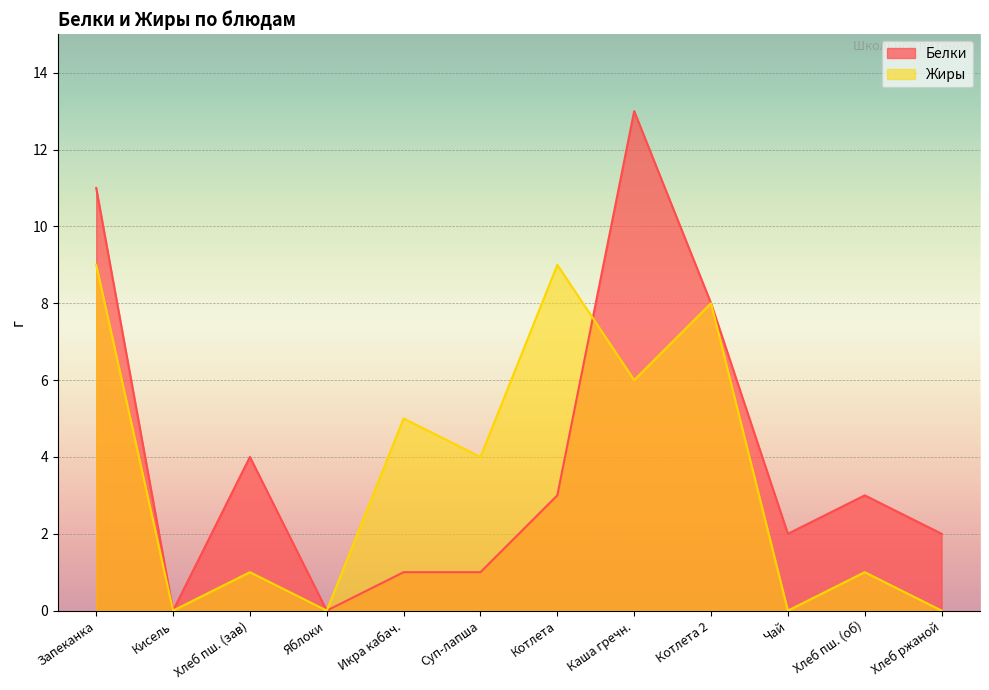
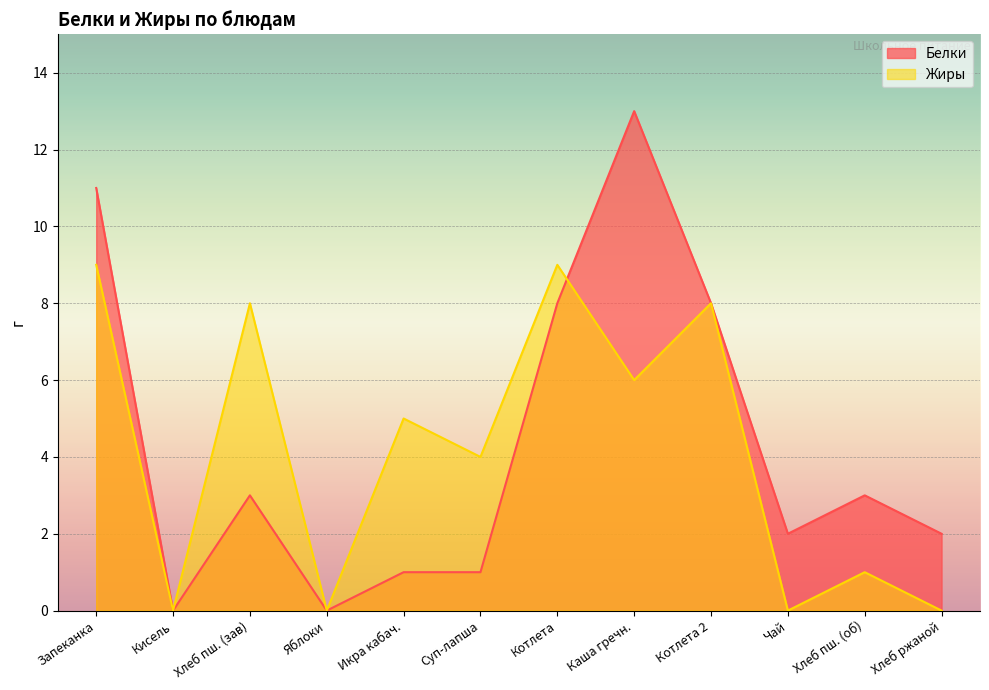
Белки, Хлеб пш. (зав): 4 -> 3
Жиры, Хлеб пш. (зав): 1 -> 8
Белки, Котлета: 3 -> 8
